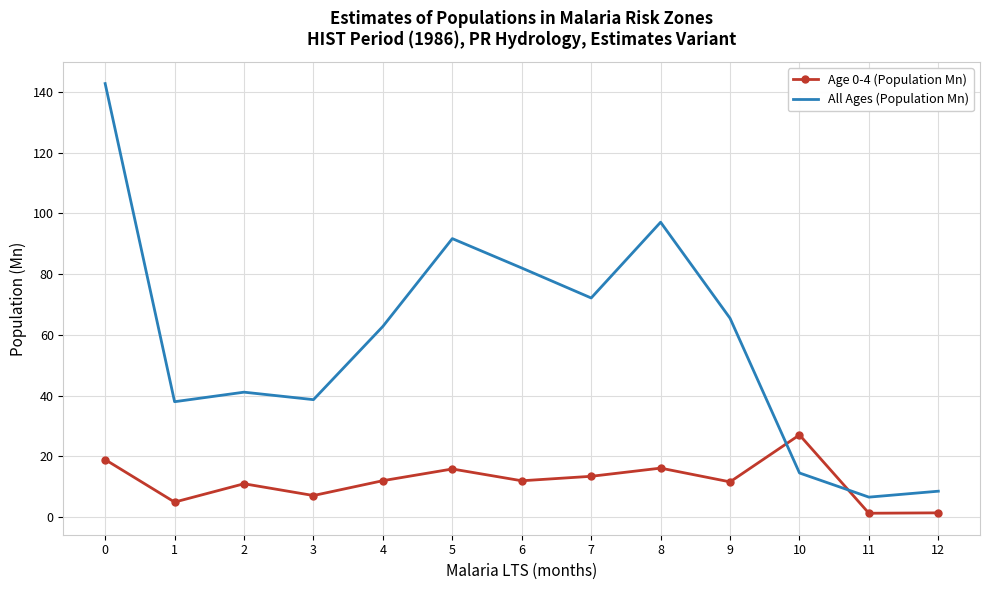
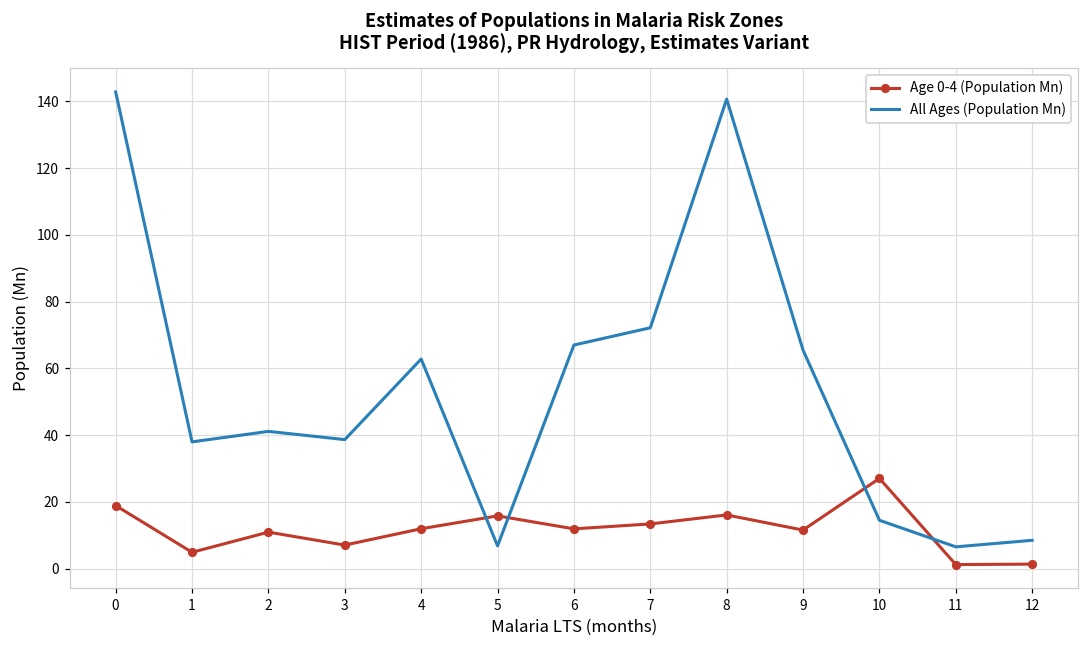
All Ages (Population Mn), 5: 92 -> 7
All Ages (Population Mn), 6: 82 -> 67
All Ages (Population Mn), 8: 97 -> 141
